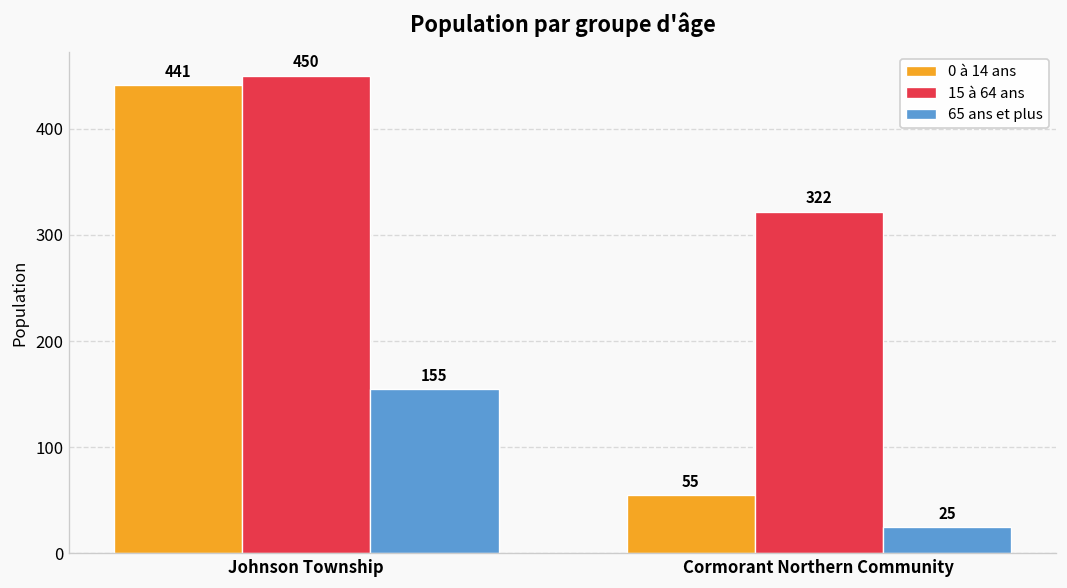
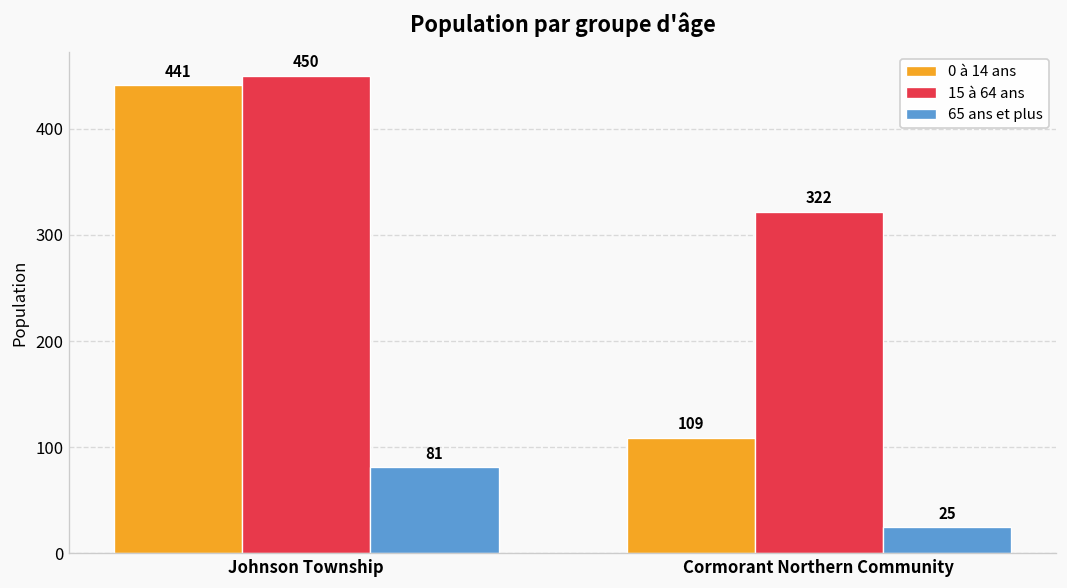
65 ans et plus, Johnson Township: 155 -> 81
0 à 14 ans, Cormorant Northern Community: 55 -> 109
